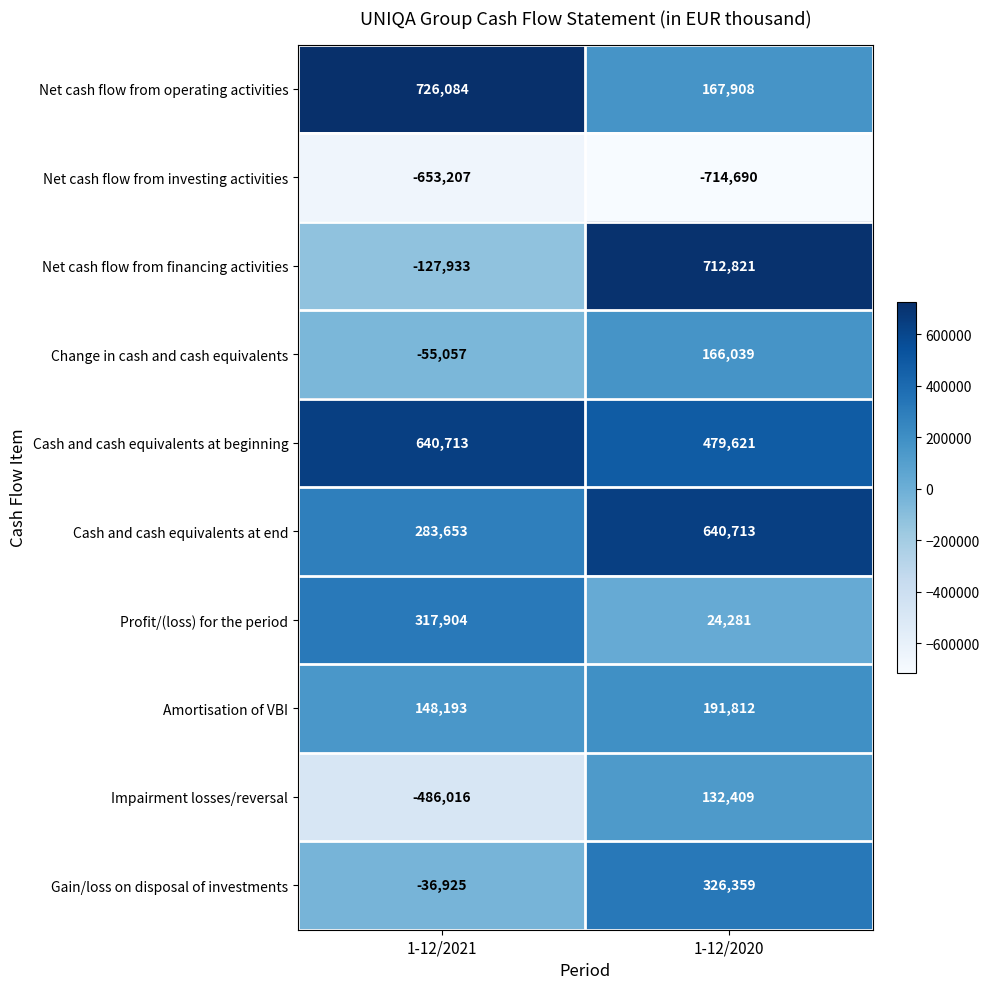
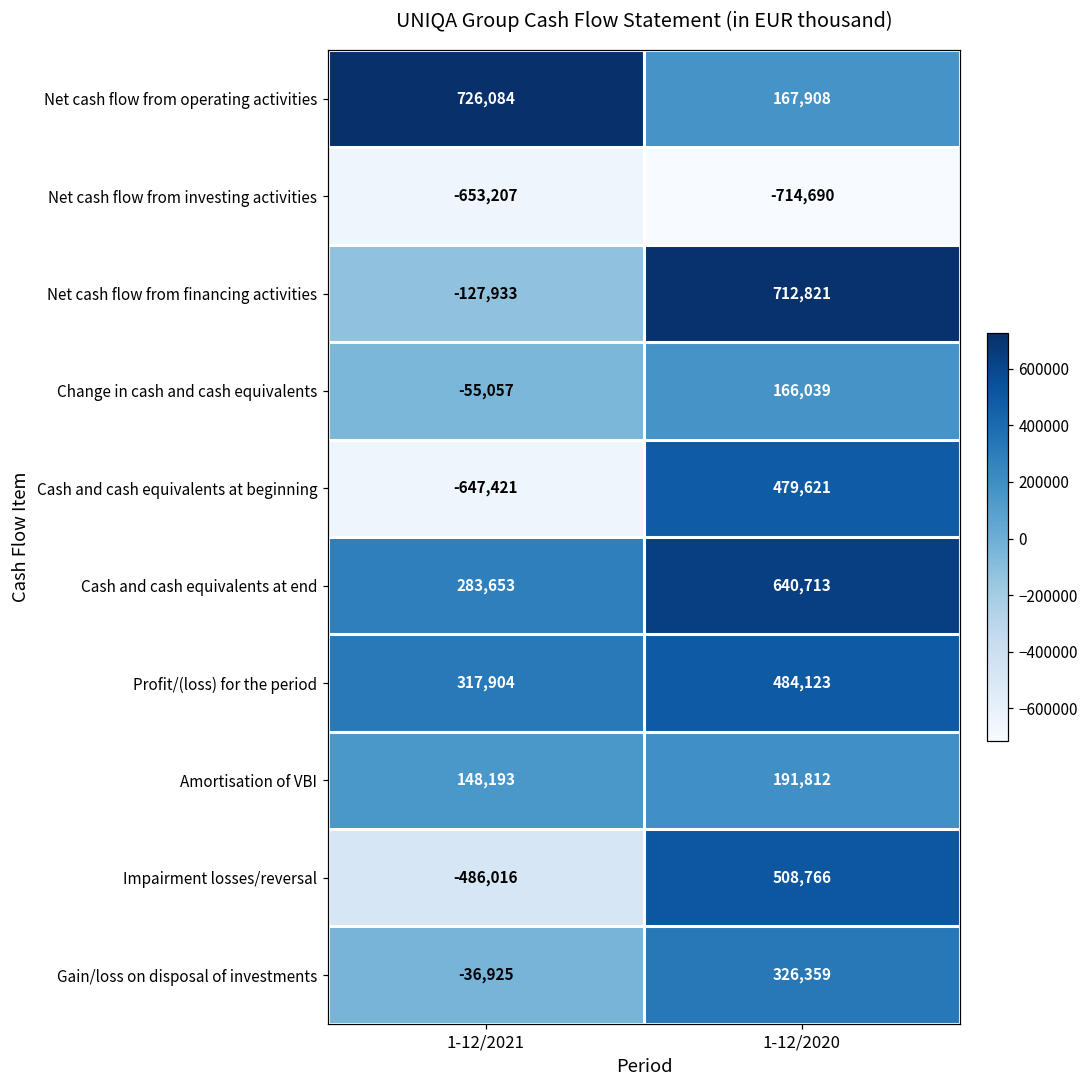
Cash and cash equivalents at beginning, 1-12/2021: 640,713 -> -647,421
Profit/(loss) for the period, 1-12/2020: 24,281 -> 484,123
Impairment losses/reversal, 1-12/2020: 132,409 -> 508,766
